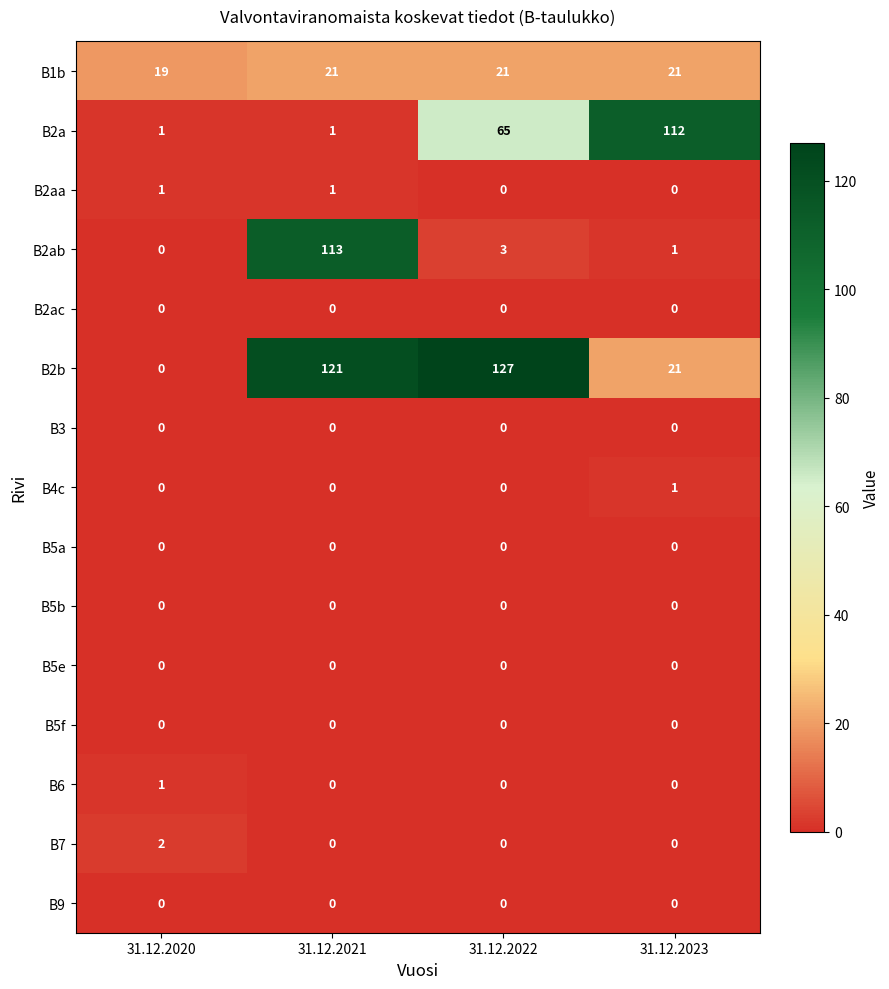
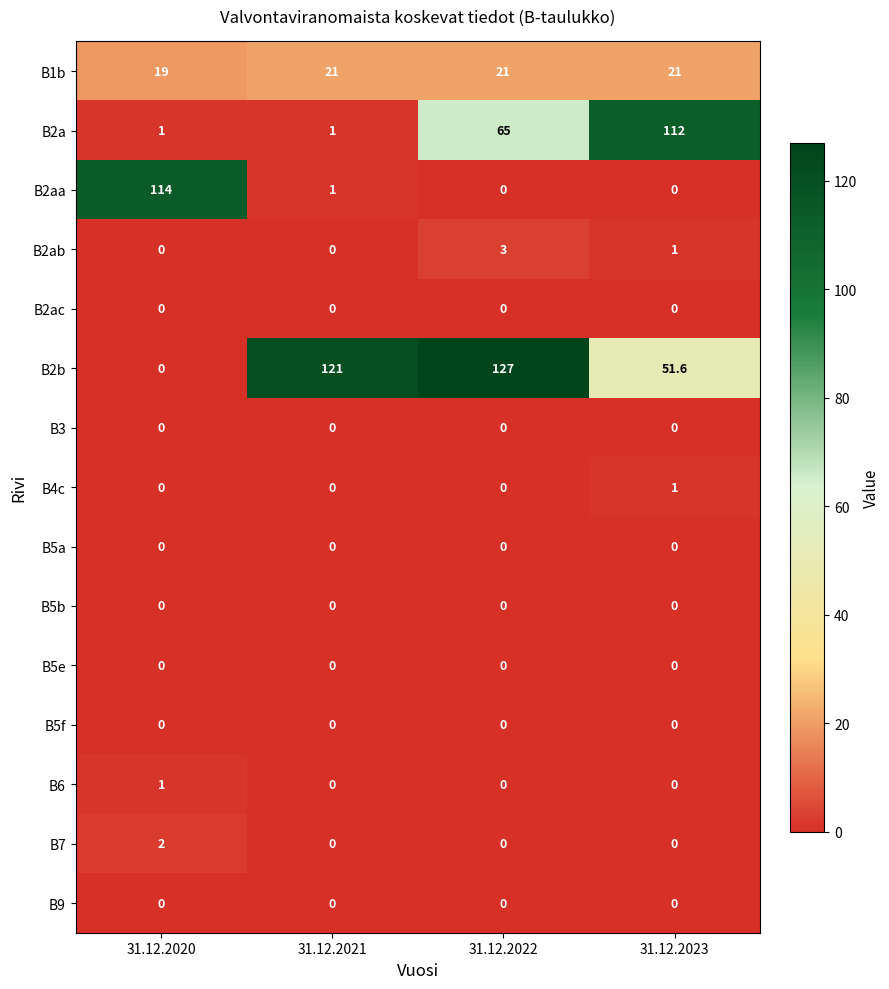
B2aa, 31.12.2020: 1 -> 114
B2ab, 31.12.2021: 113 -> 0
B2b, 31.12.2023: 21 -> 51.6
